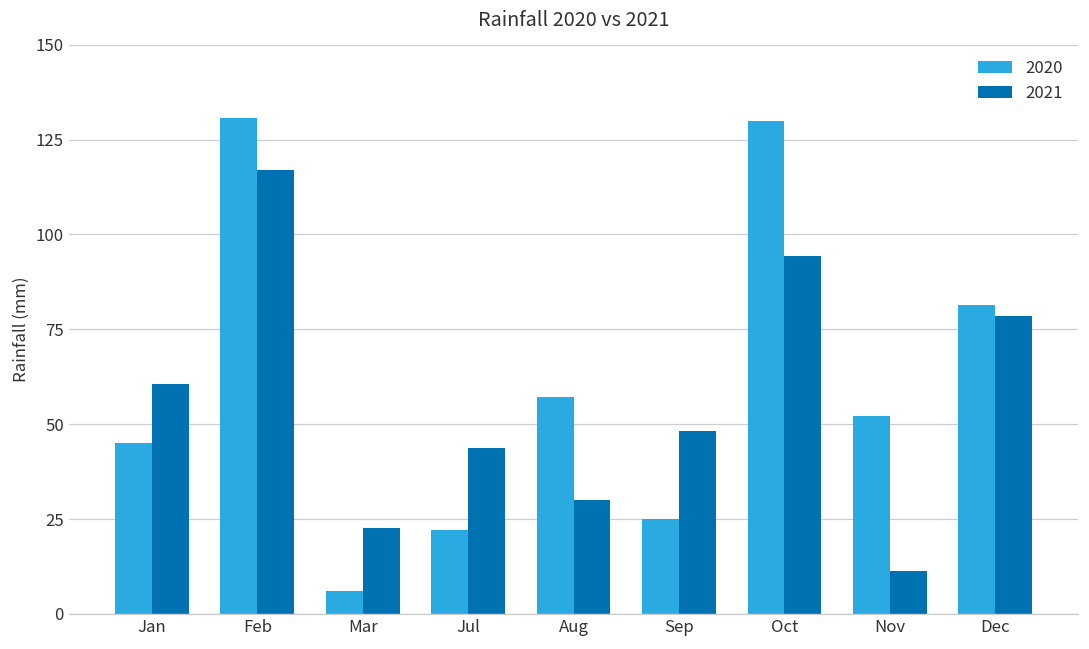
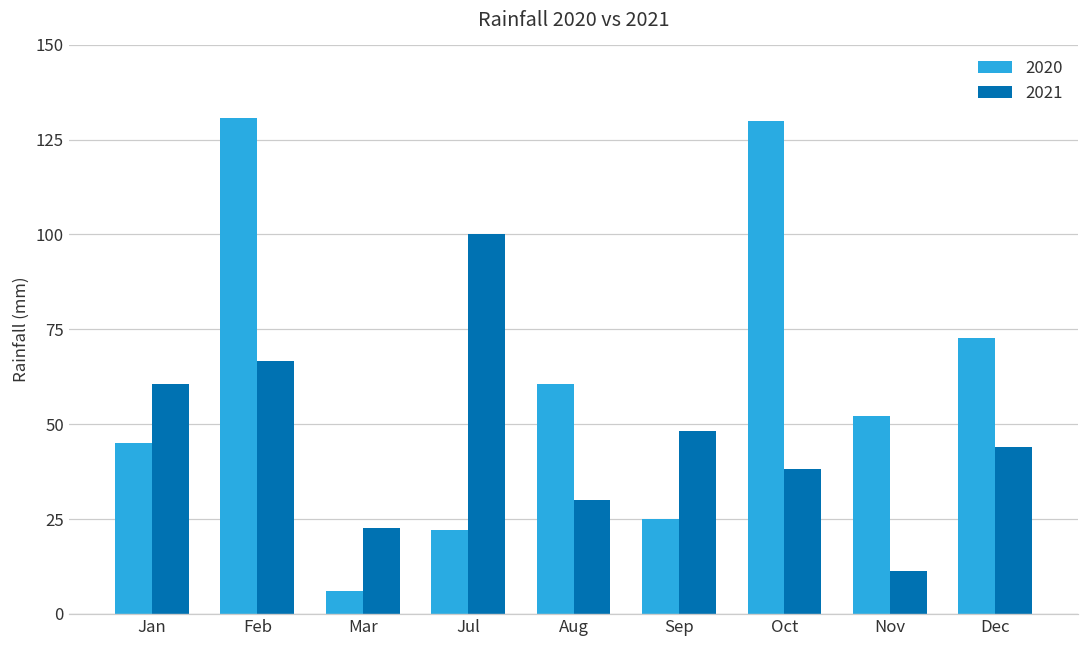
2021, Feb: 117 -> 67
2021, Jul: 44 -> 100
2020, Aug: 57 -> 61
2021, Oct: 94 -> 38
2020, Dec: 81 -> 73
2021, Dec: 78 -> 44
